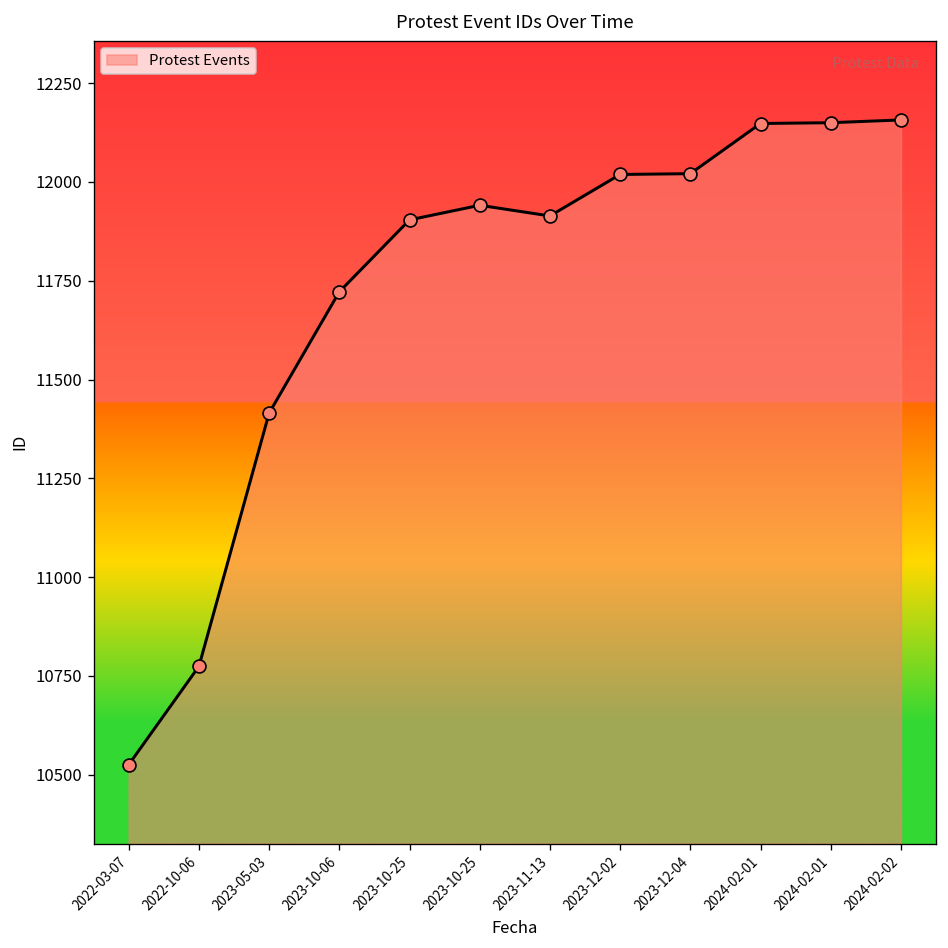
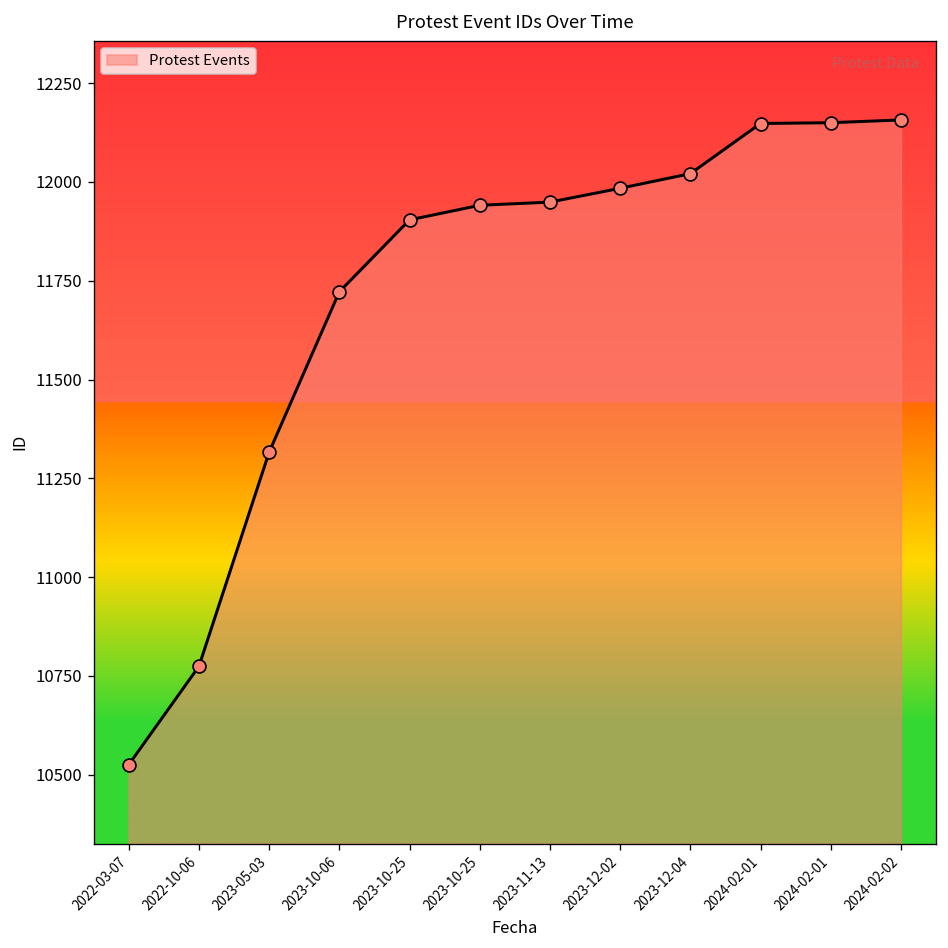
2023-05-03: 11420 -> 11320
2023-11-13: 11910 -> 11950
2023-12-02: 12020 -> 11980
